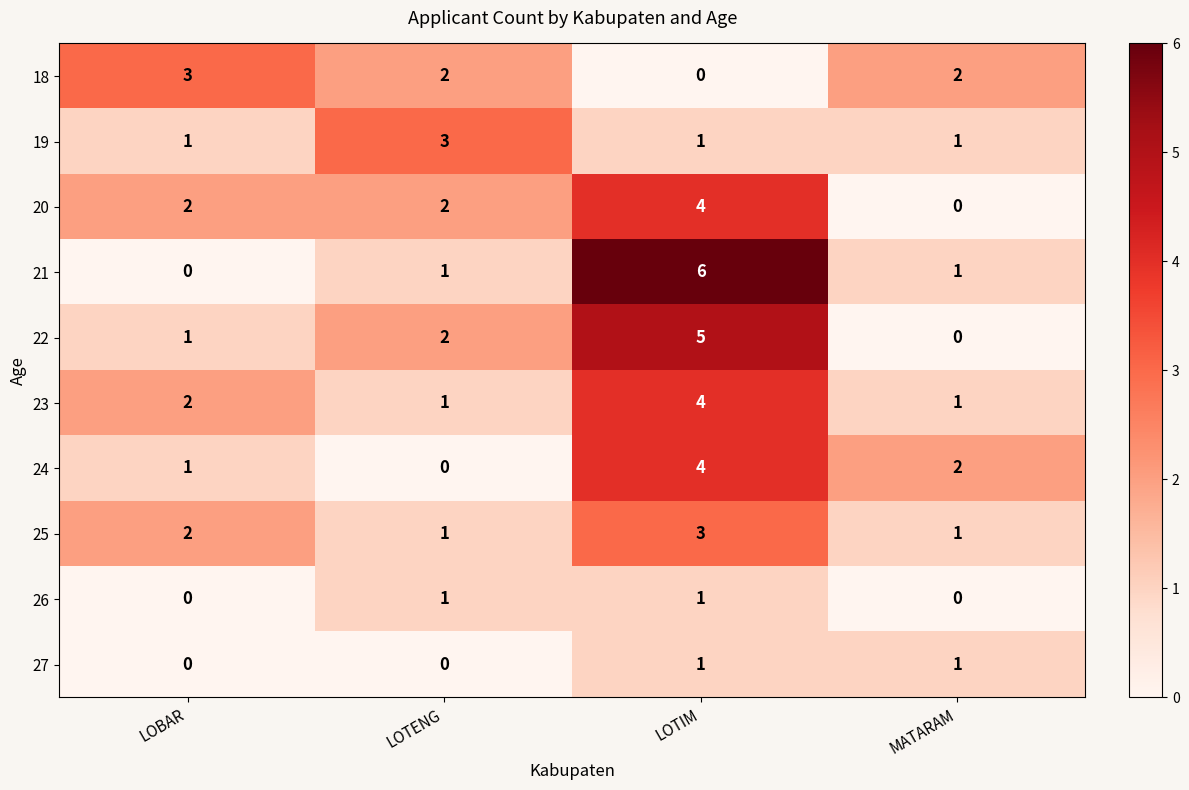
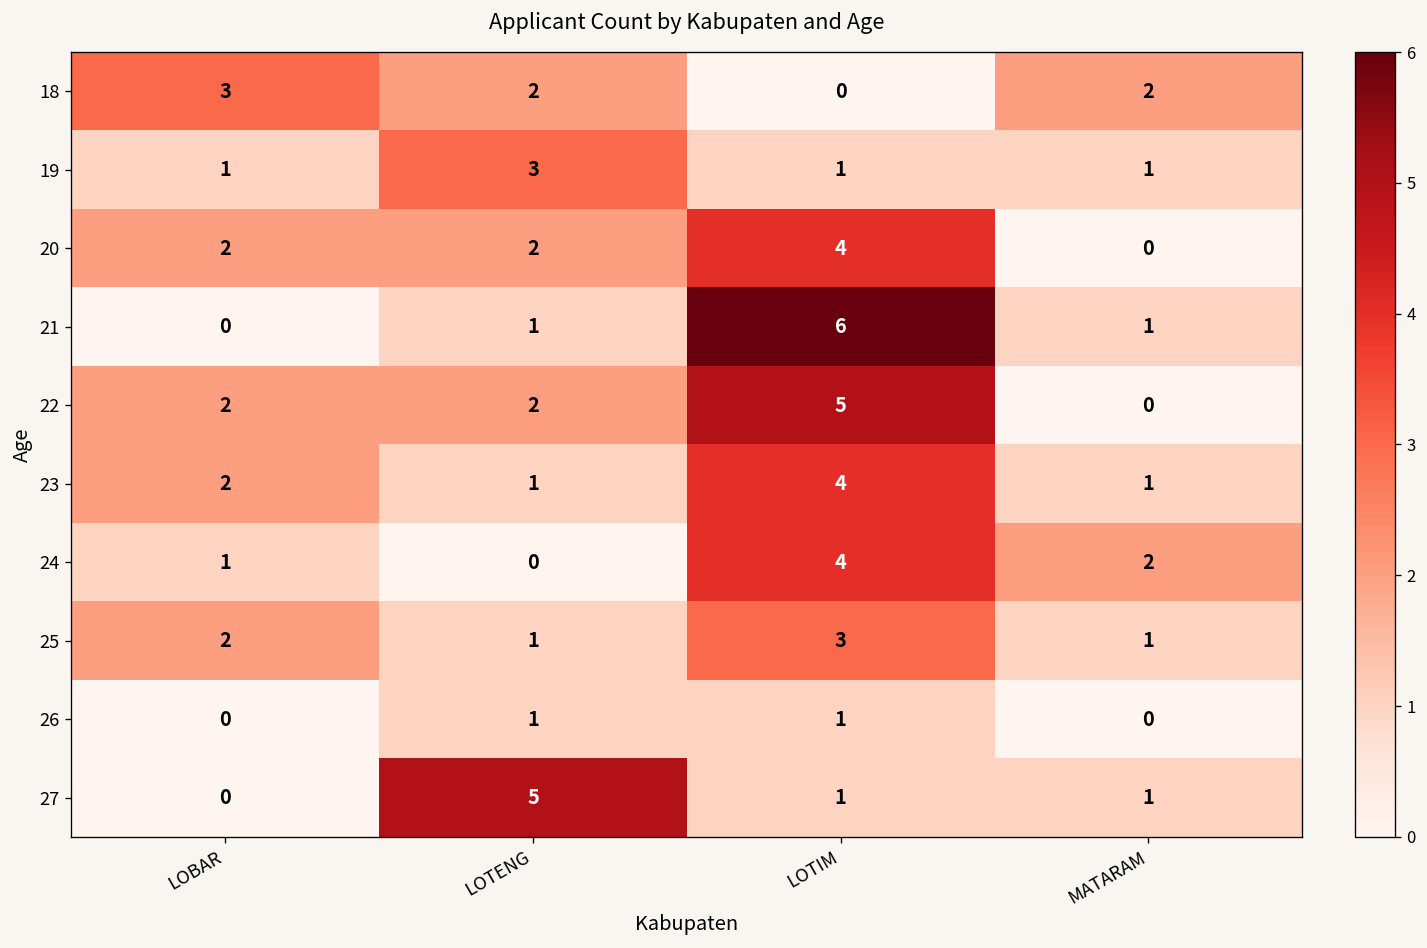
22, LOBAR: 1 -> 2
27, LOTENG: 0 -> 5
